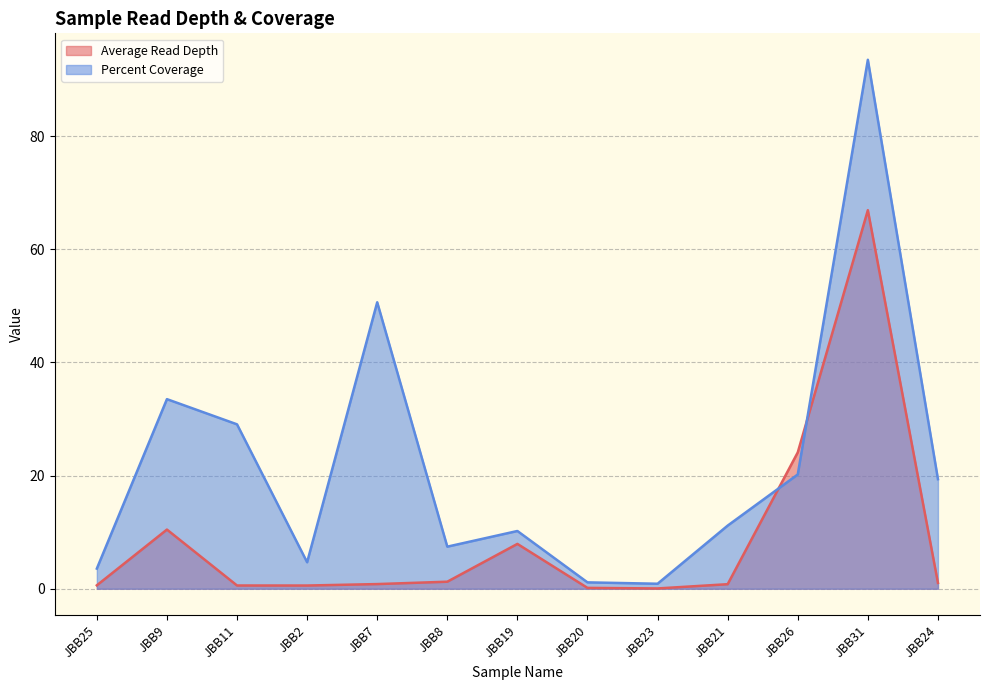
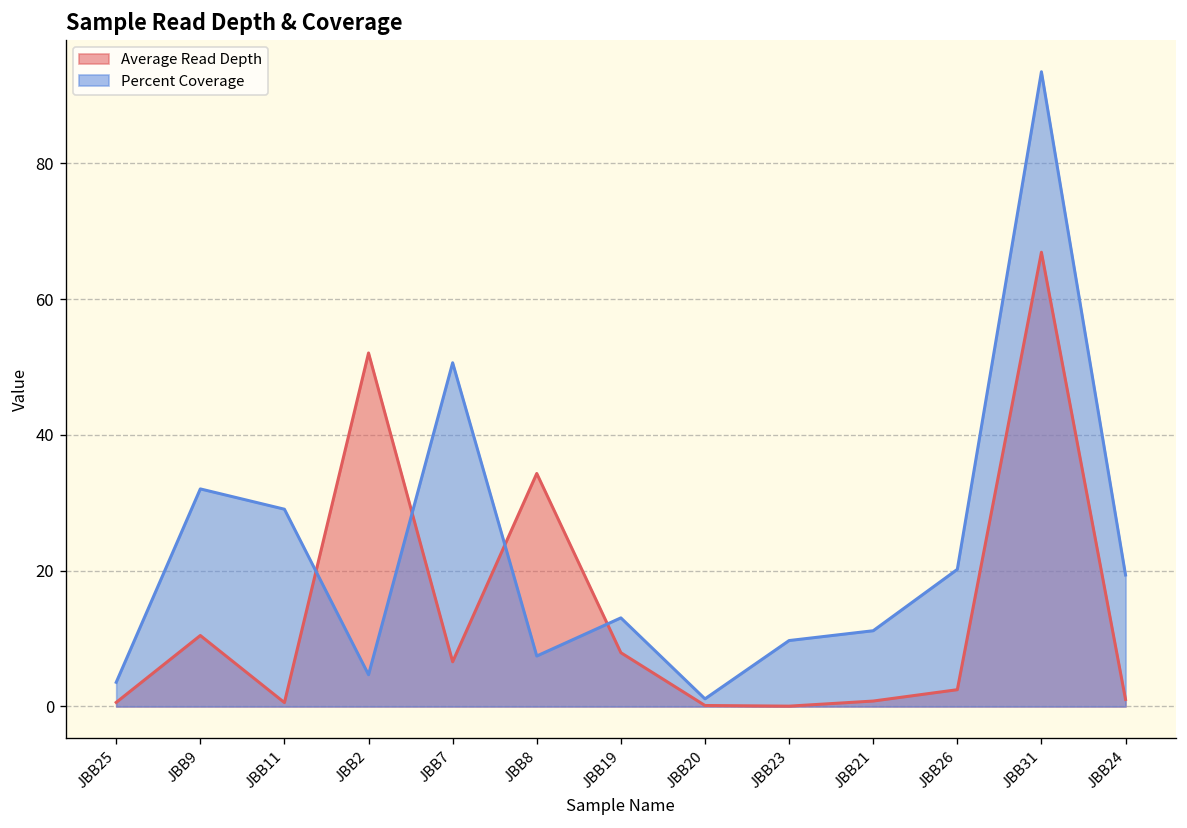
Percent Coverage, JBB9: 34 -> 32
Average Read Depth, JBB2: 1 -> 52
Average Read Depth, JBB7: 1 -> 7
Average Read Depth, JBB8: 1 -> 34
Percent Coverage, JBB19: 10 -> 13
Percent Coverage, JBB23: 1 -> 10
Average Read Depth, JBB26: 24 -> 2
